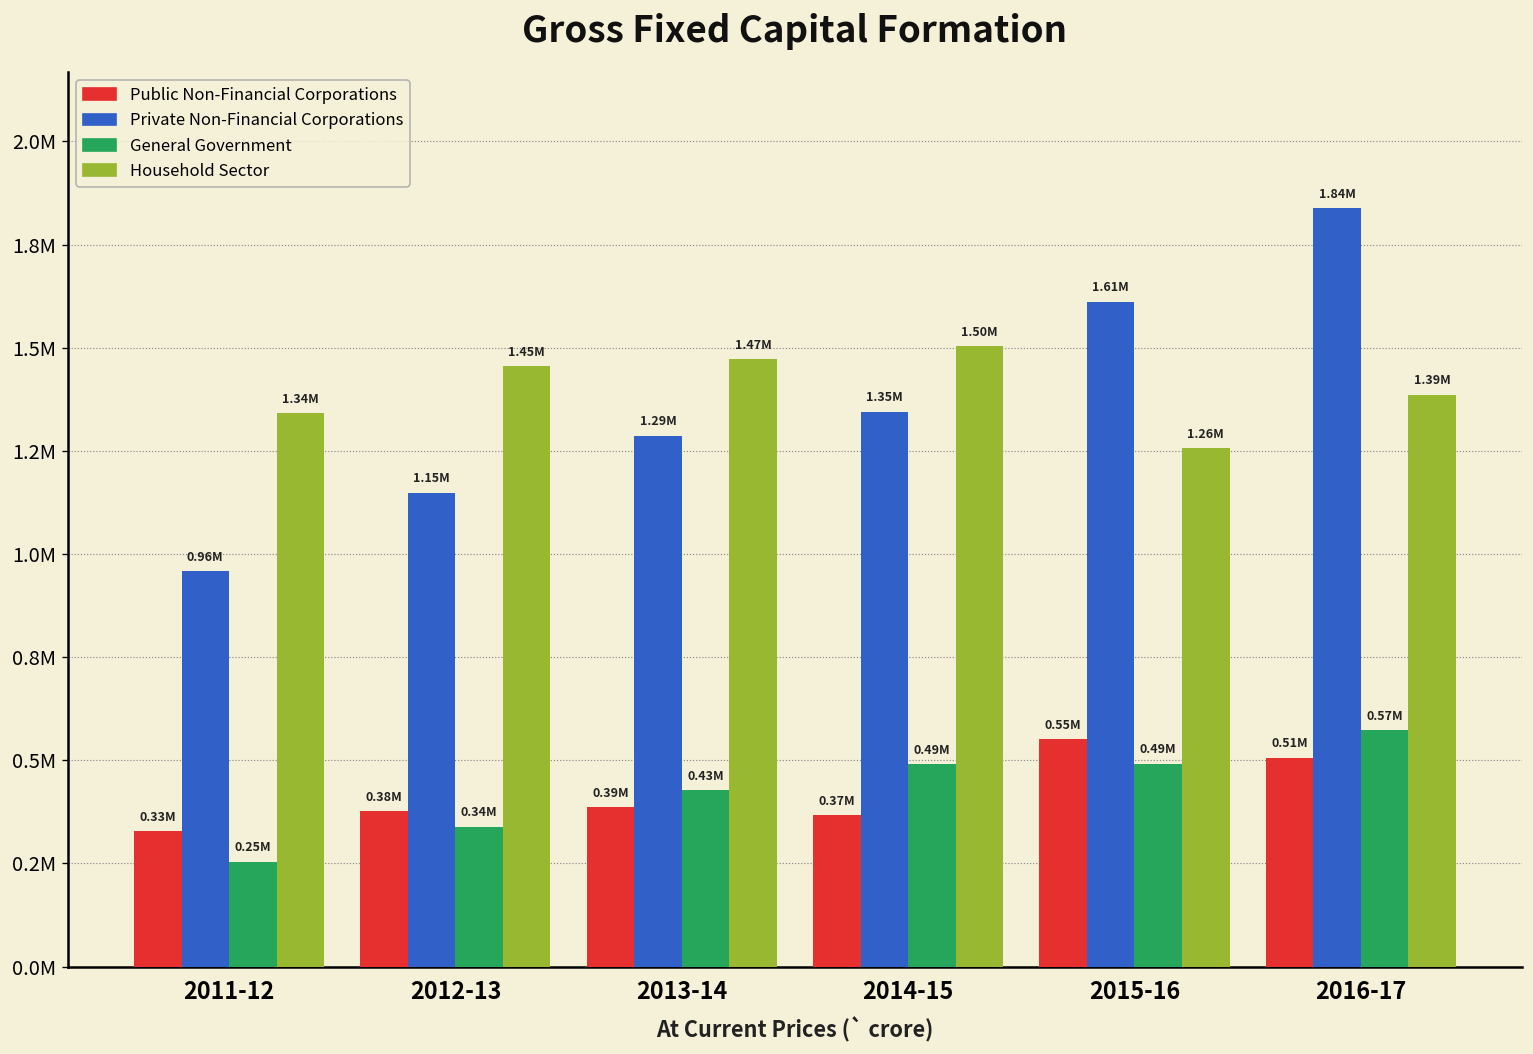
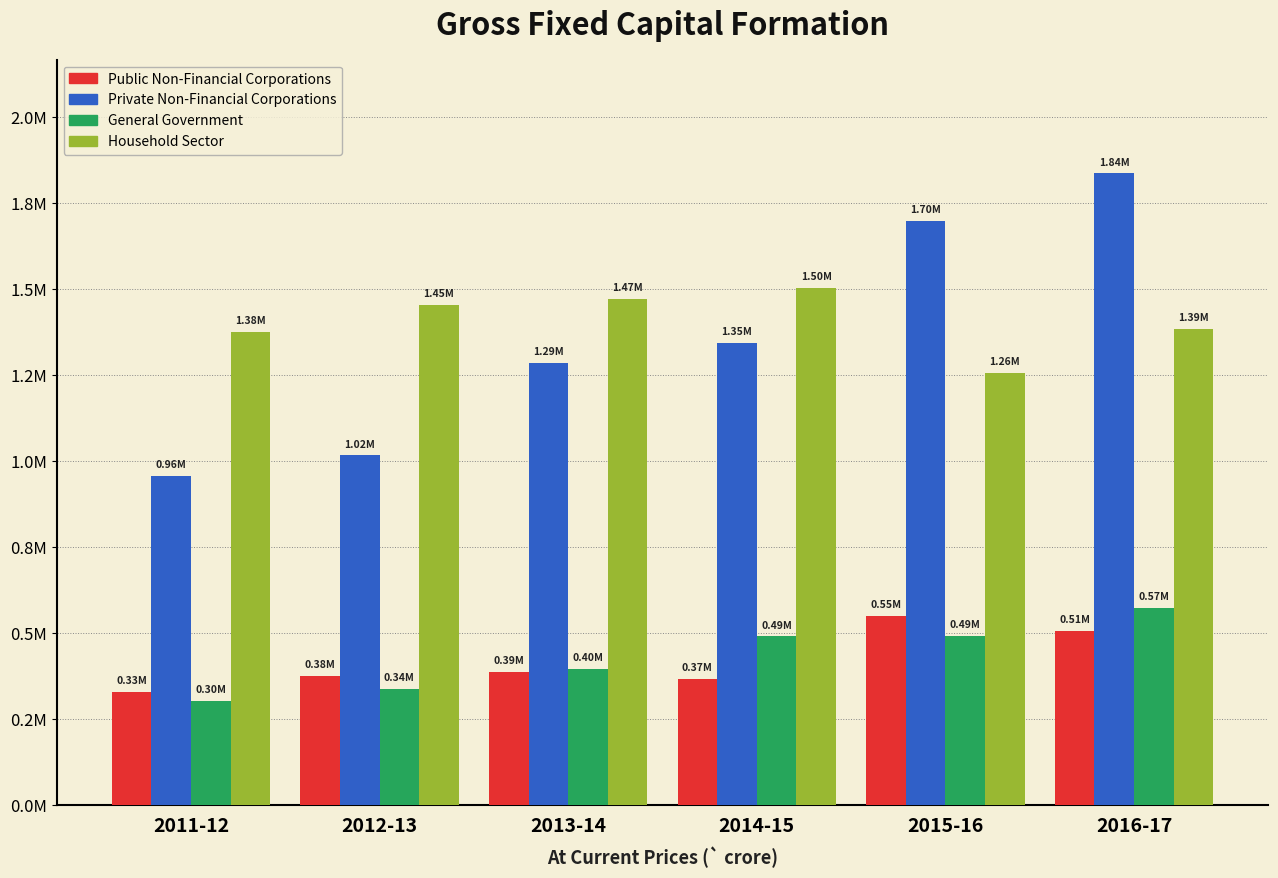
General Government, 2011-12: 0.25M -> 0.30M
Household Sector, 2011-12: 1.34M -> 1.38M
Private Non-Financial Corporations, 2012-13: 1.15M -> 1.02M
General Government, 2013-14: 0.43M -> 0.40M
Private Non-Financial Corporations, 2015-16: 1.61M -> 1.70M
